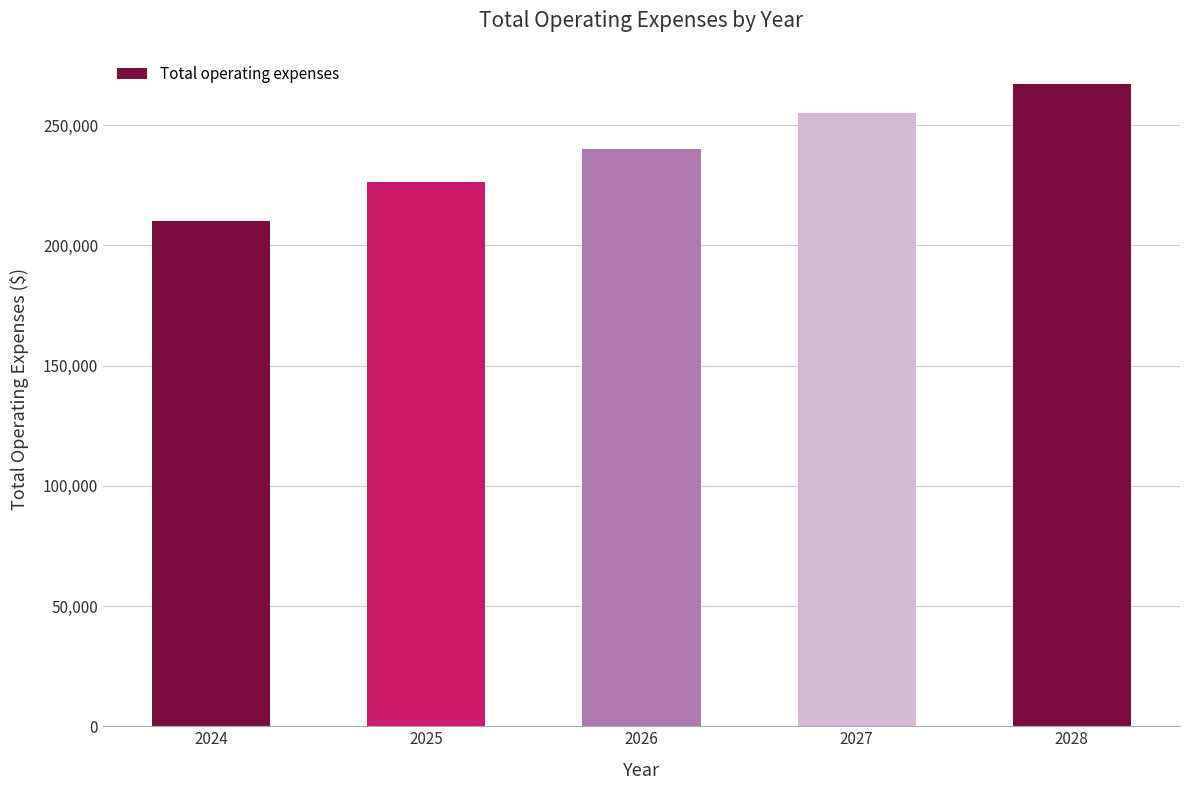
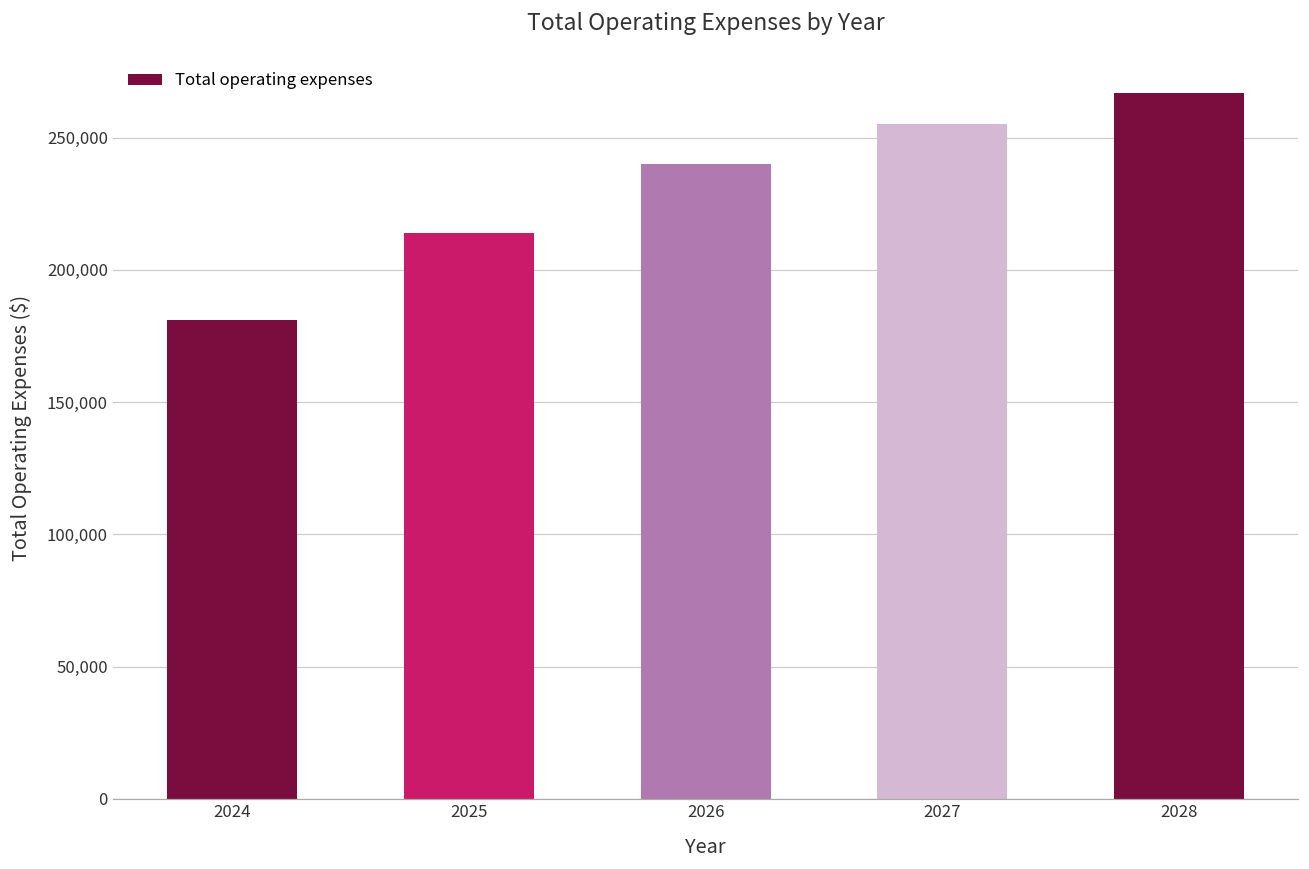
2024: 210,000 -> 181,000
2025: 226,000 -> 214,000
